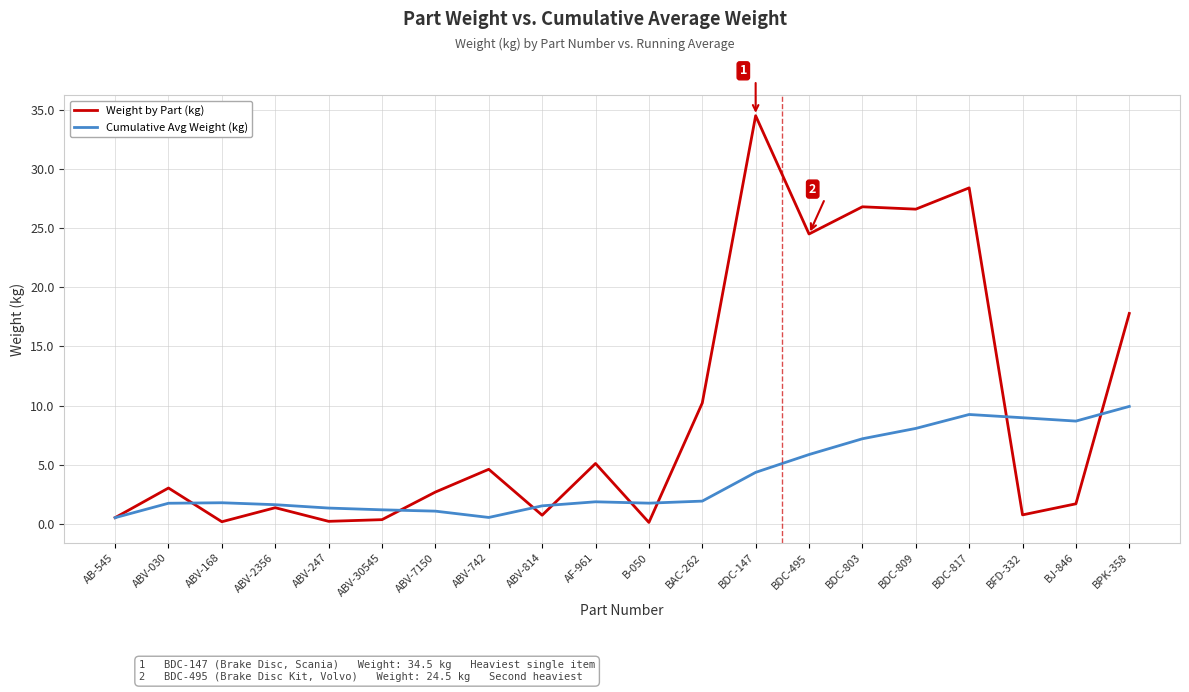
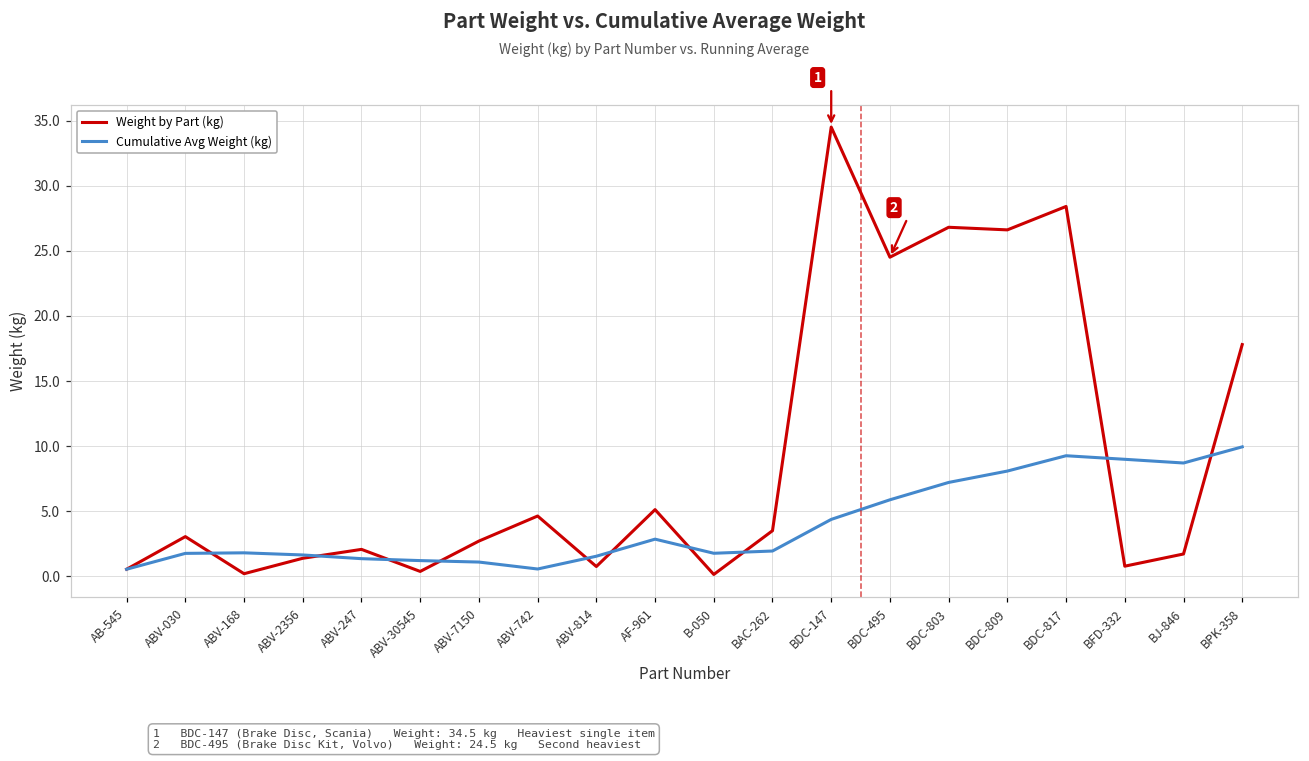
Weight by Part (kg), ABV-247: 0.2 -> 2.0
Cumulative Avg Weight (kg), AF-961: 1.9 -> 2.8
Weight by Part (kg), BAC-262: 10.2 -> 3.5
